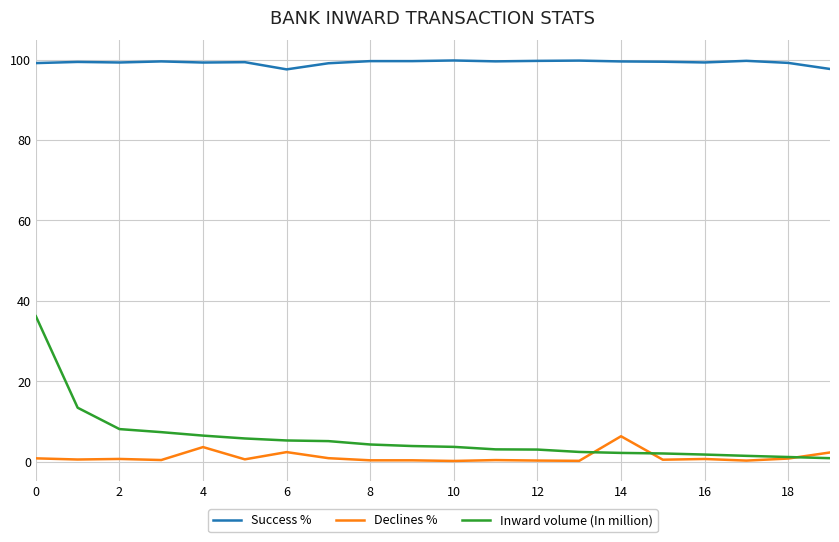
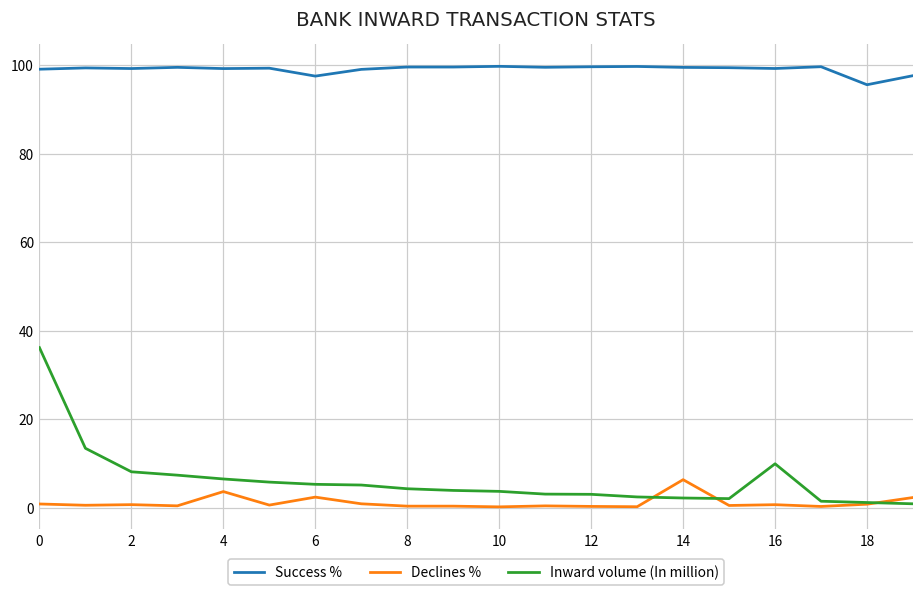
Inward volume (In million), 16: 2 -> 10
Success %, 18: 99 -> 96
